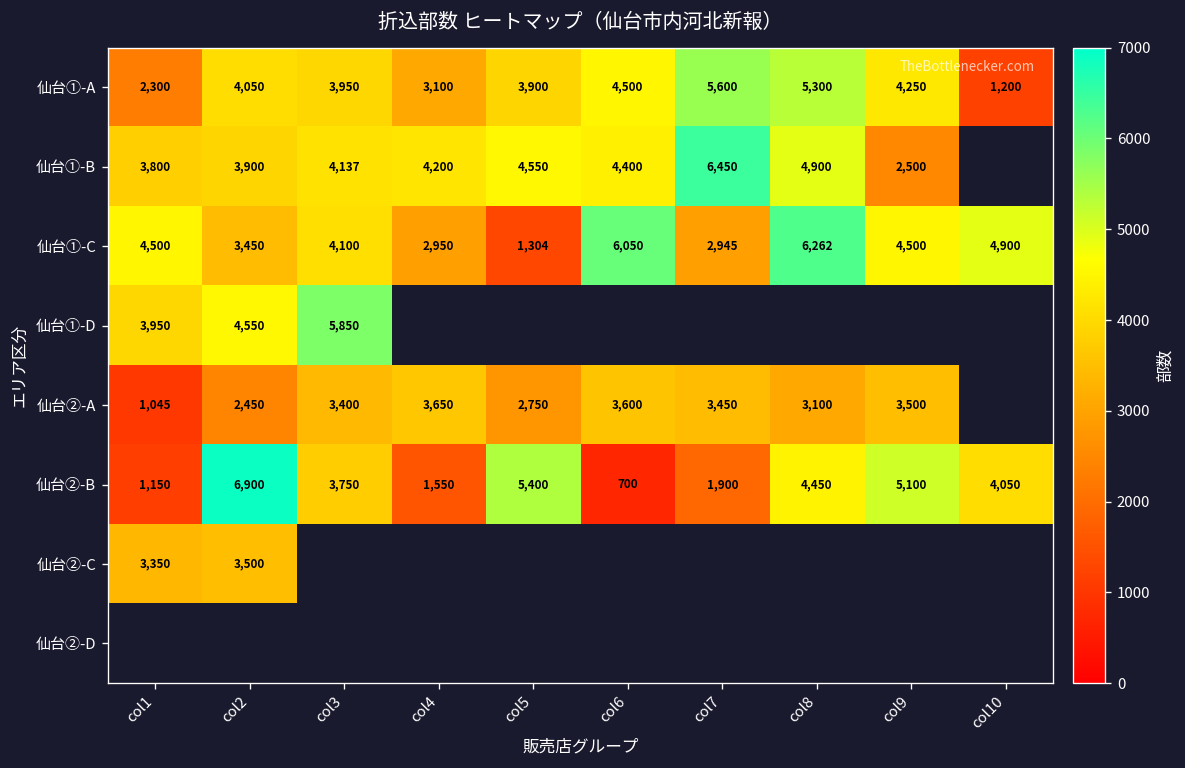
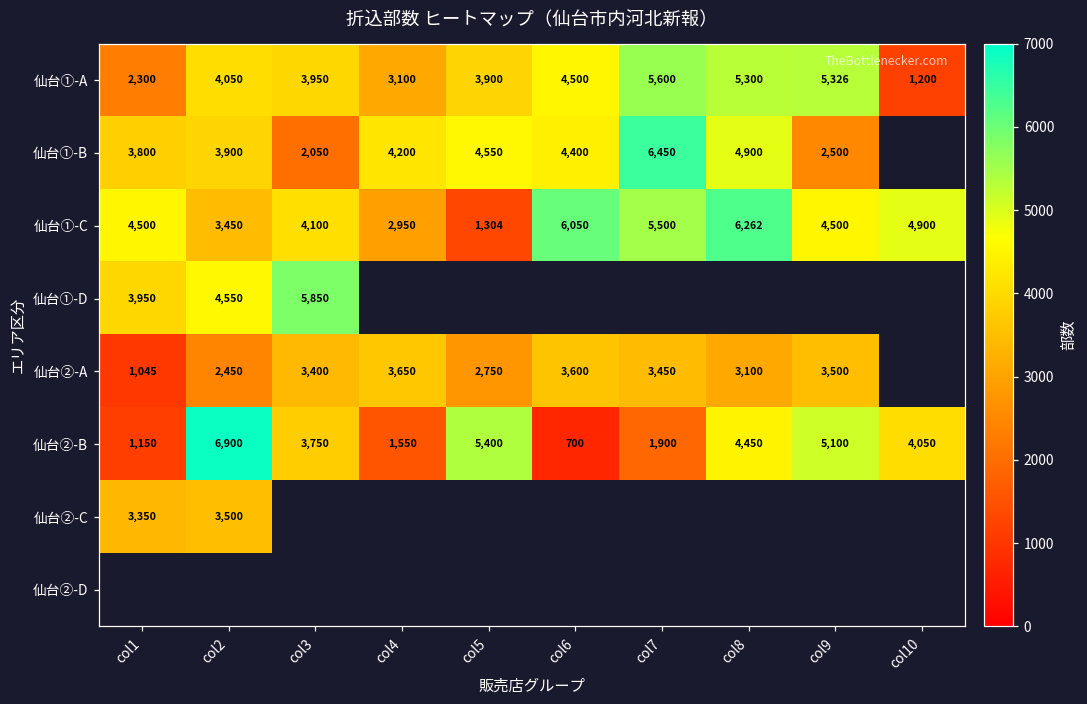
仙台①-A, col9: 4,250 -> 5,326
仙台①-B, col3: 4,137 -> 2,050
仙台①-C, col7: 2,945 -> 5,500
